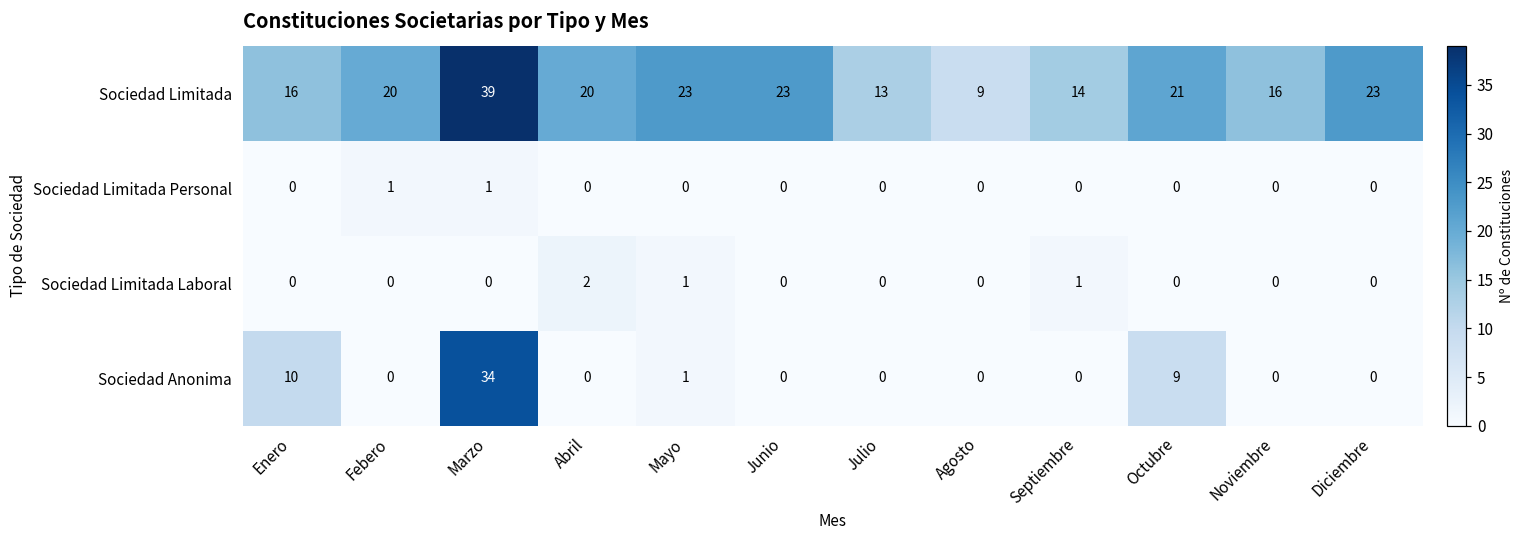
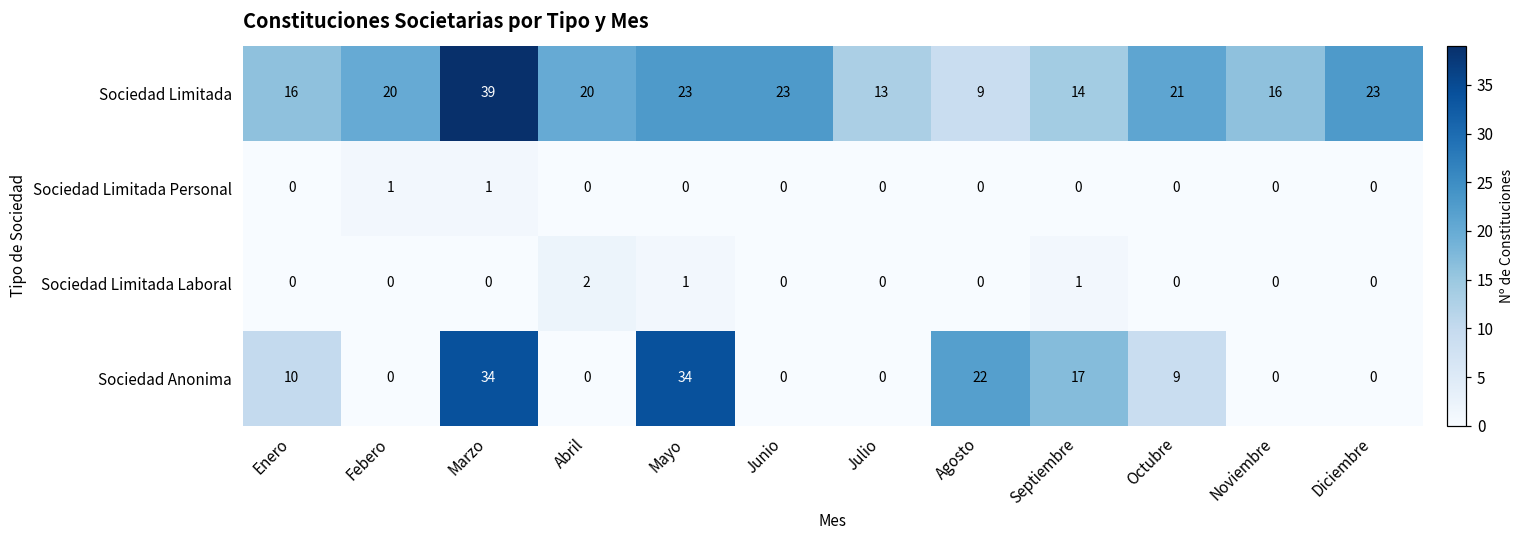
Sociedad Anonima, Mayo: 1 -> 34
Sociedad Anonima, Agosto: 0 -> 22
Sociedad Anonima, Septiembre: 0 -> 17
